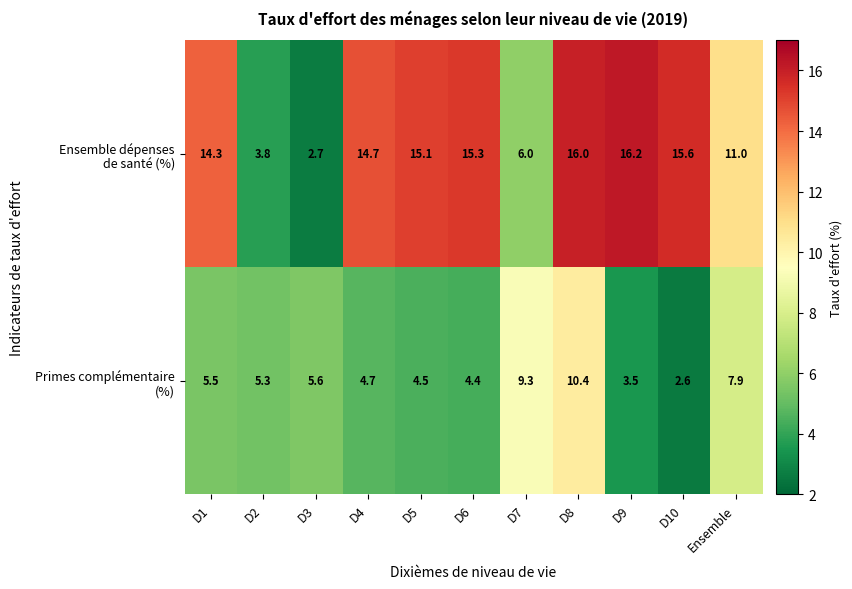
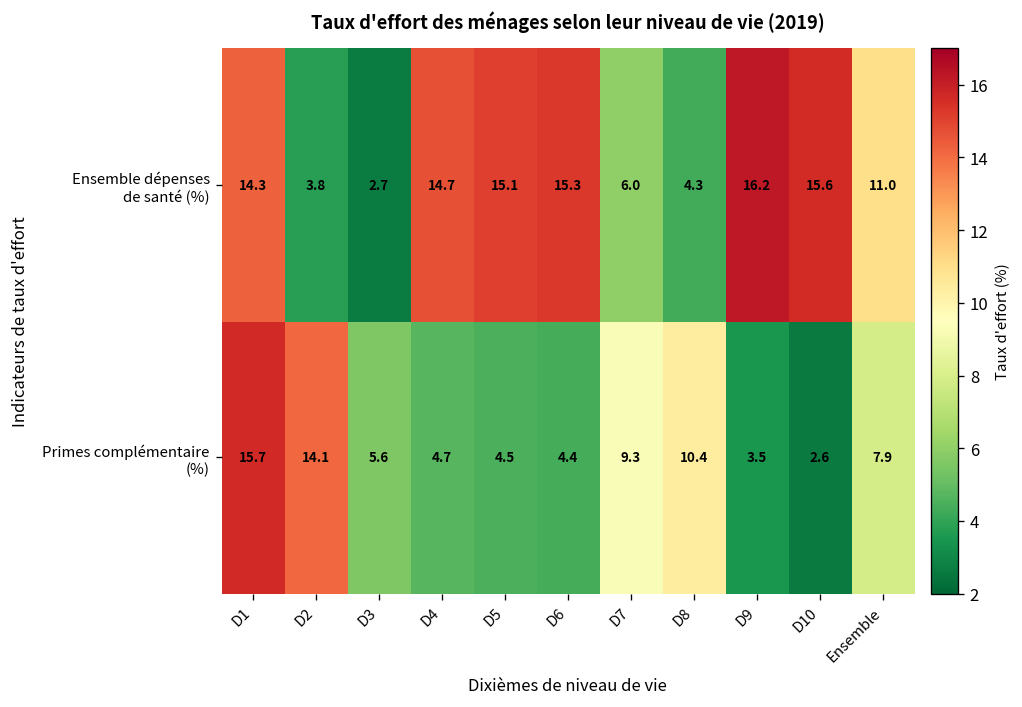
Ensemble dépenses de santé (%), D8: 16.0 -> 4.3
Primes complémentaire (%), D1: 5.5 -> 15.7
Primes complémentaire (%), D2: 5.3 -> 14.1
